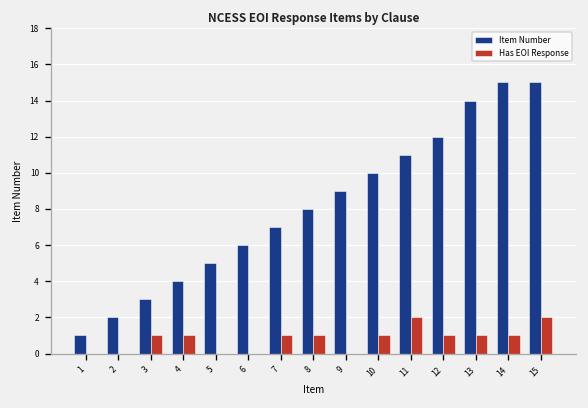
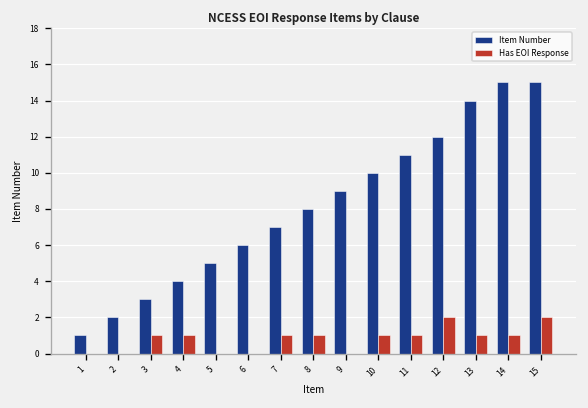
Has EOI Response, 11: 2 -> 1
Has EOI Response, 12: 1 -> 2
